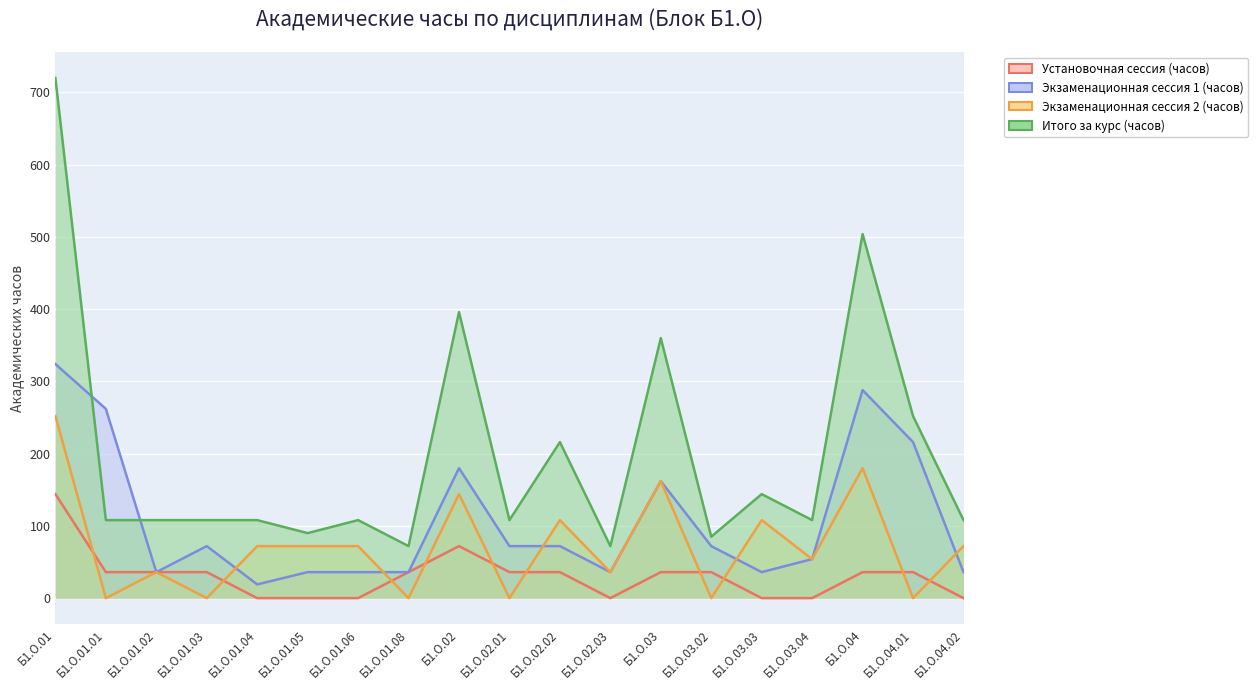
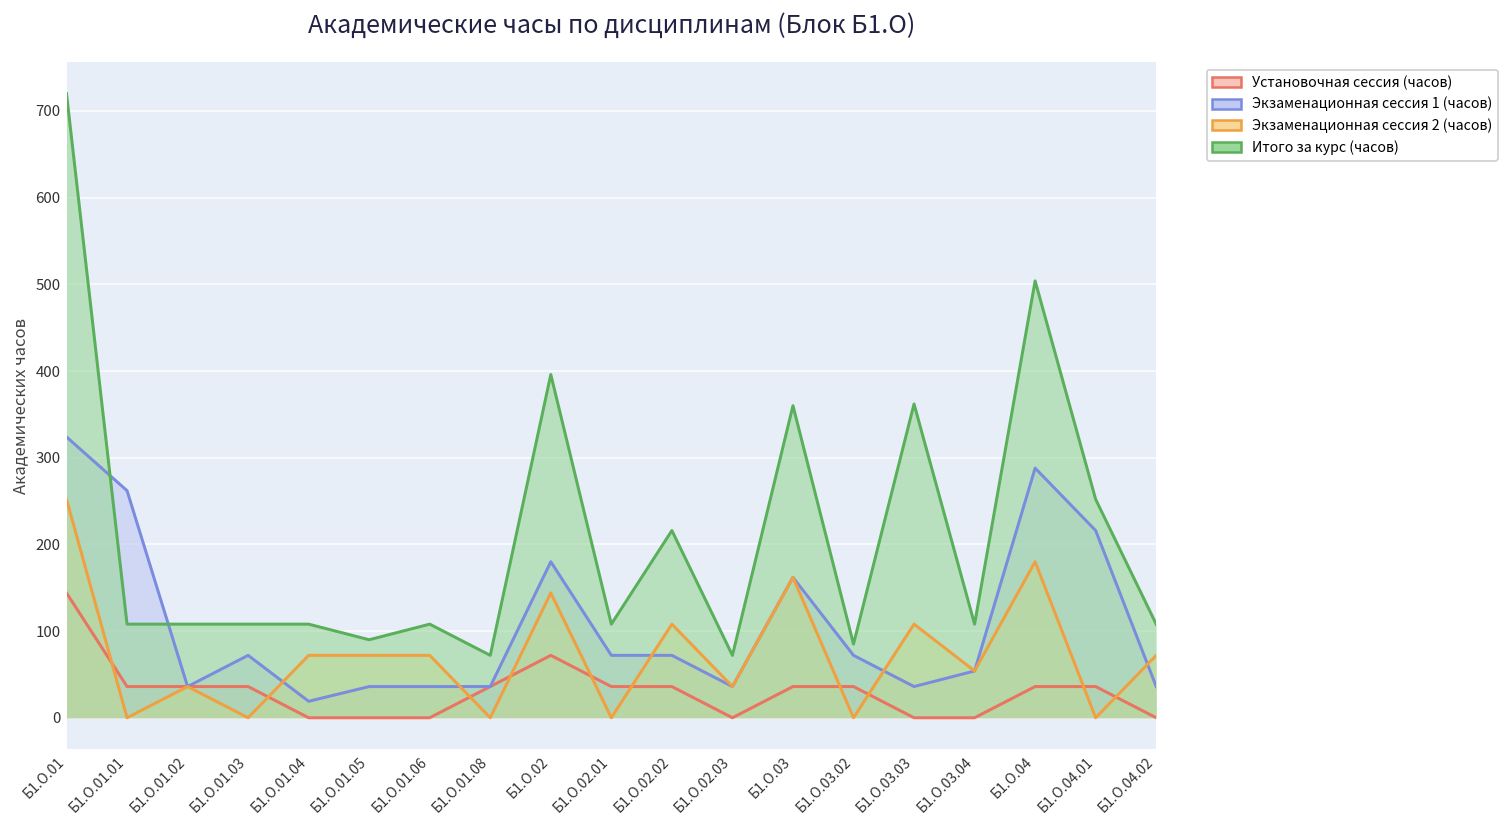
Итого за курс (часов), Б1.О.03.03: 140 -> 360
